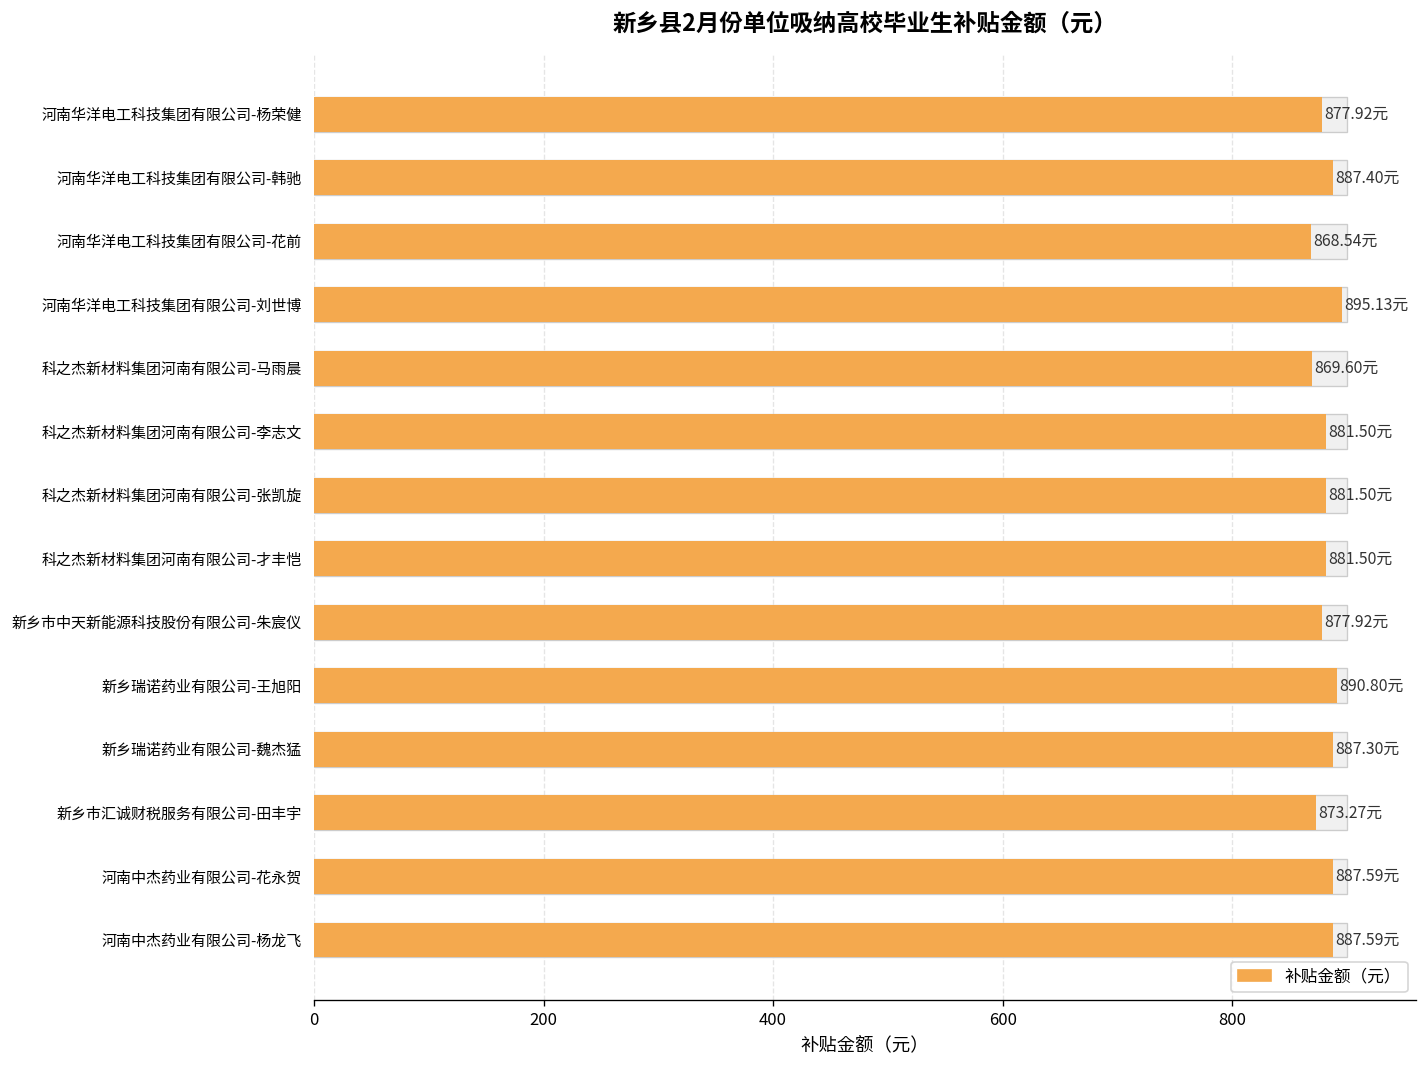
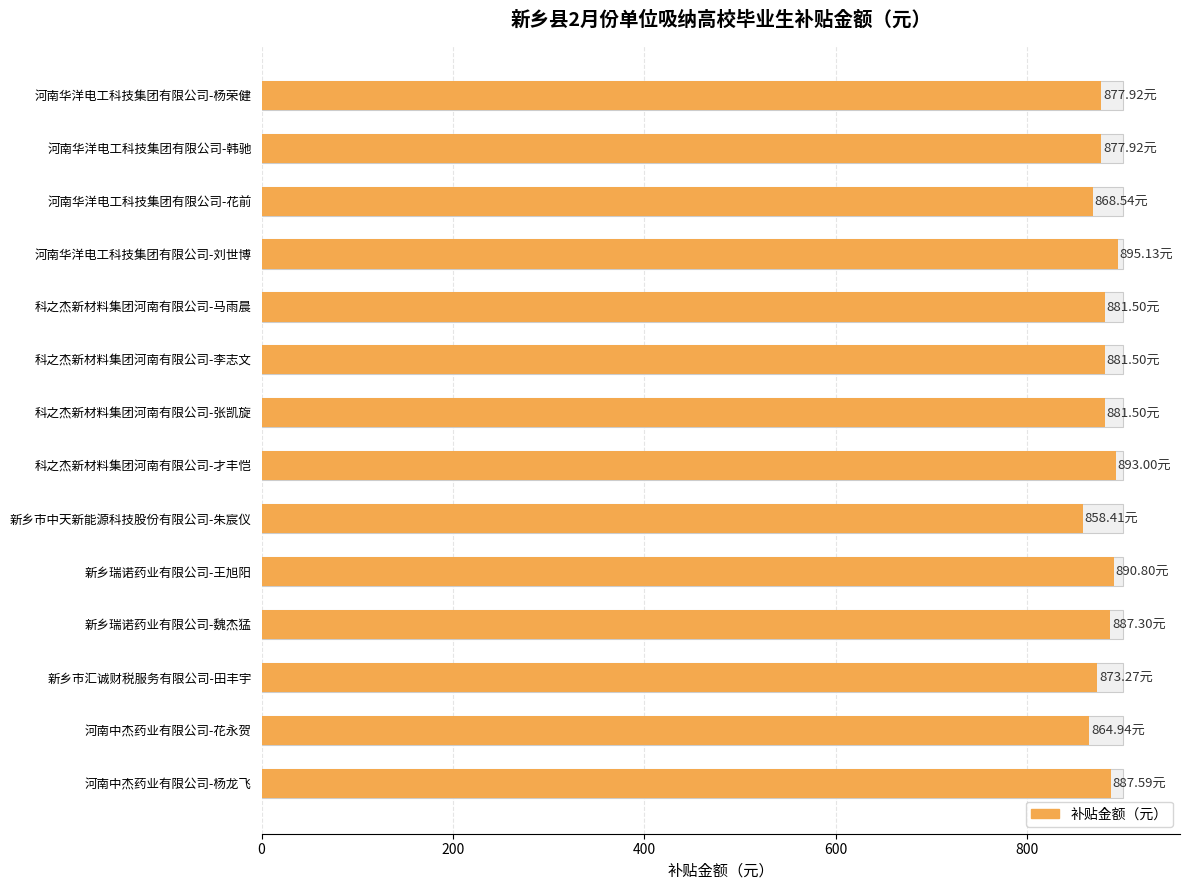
补贴金额（元）, 河南华洋电工科技集团有限公司-韩驰: 887.40元 -> 877.92元
补贴金额（元）, 科之杰新材料集团河南有限公司-马雨晨: 869.60元 -> 881.50元
补贴金额（元）, 科之杰新材料集团河南有限公司-才丰恺: 881.50元 -> 893.00元
补贴金额（元）, 新乡市中天新能源科技股份有限公司-朱宸仪: 877.92元 -> 858.41元
补贴金额（元）, 河南中杰药业有限公司-花永贺: 887.59元 -> 864.94元
